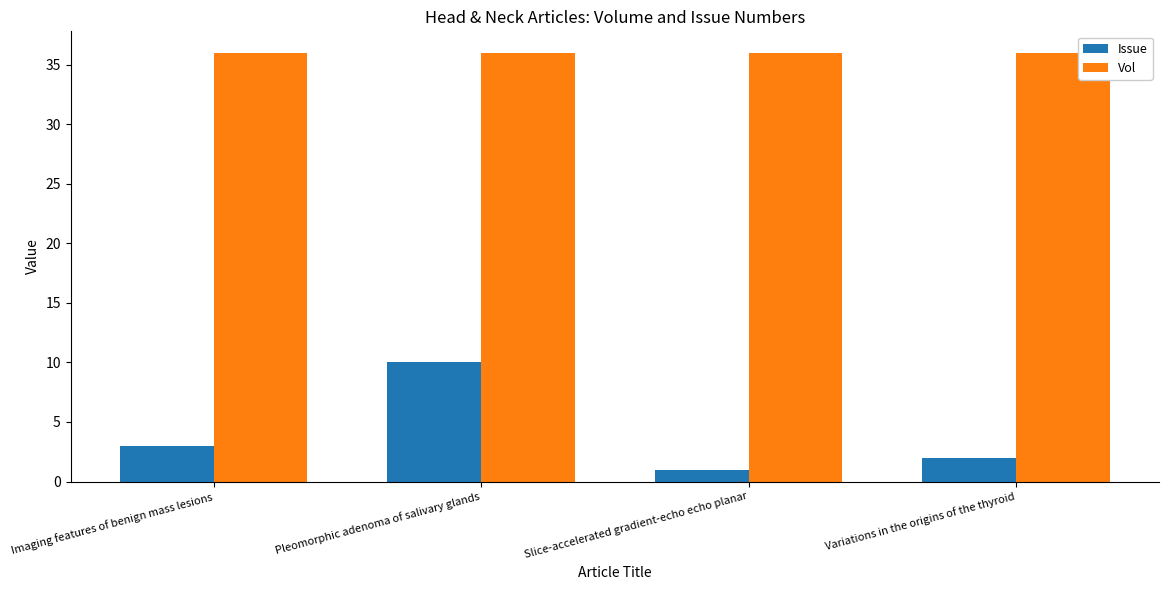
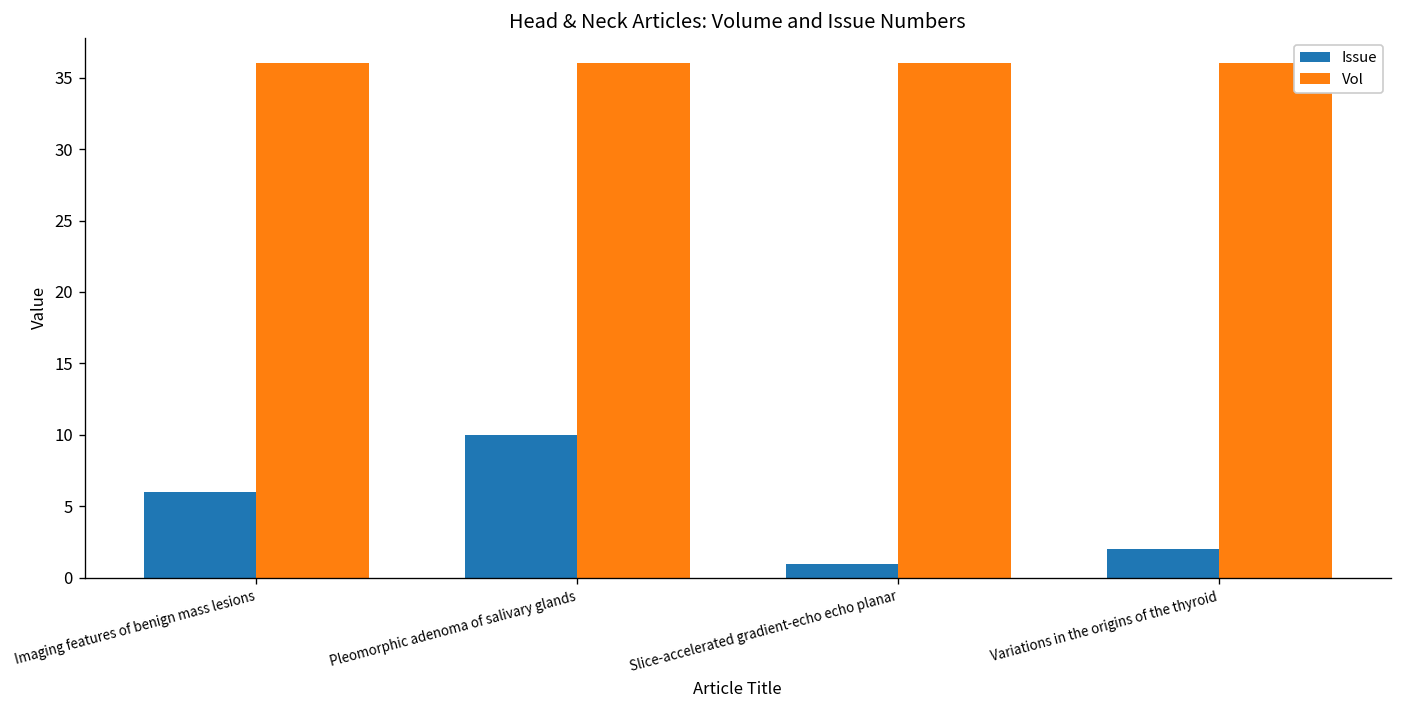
Issue, Imaging features of benign mass lesions: 3 -> 6
